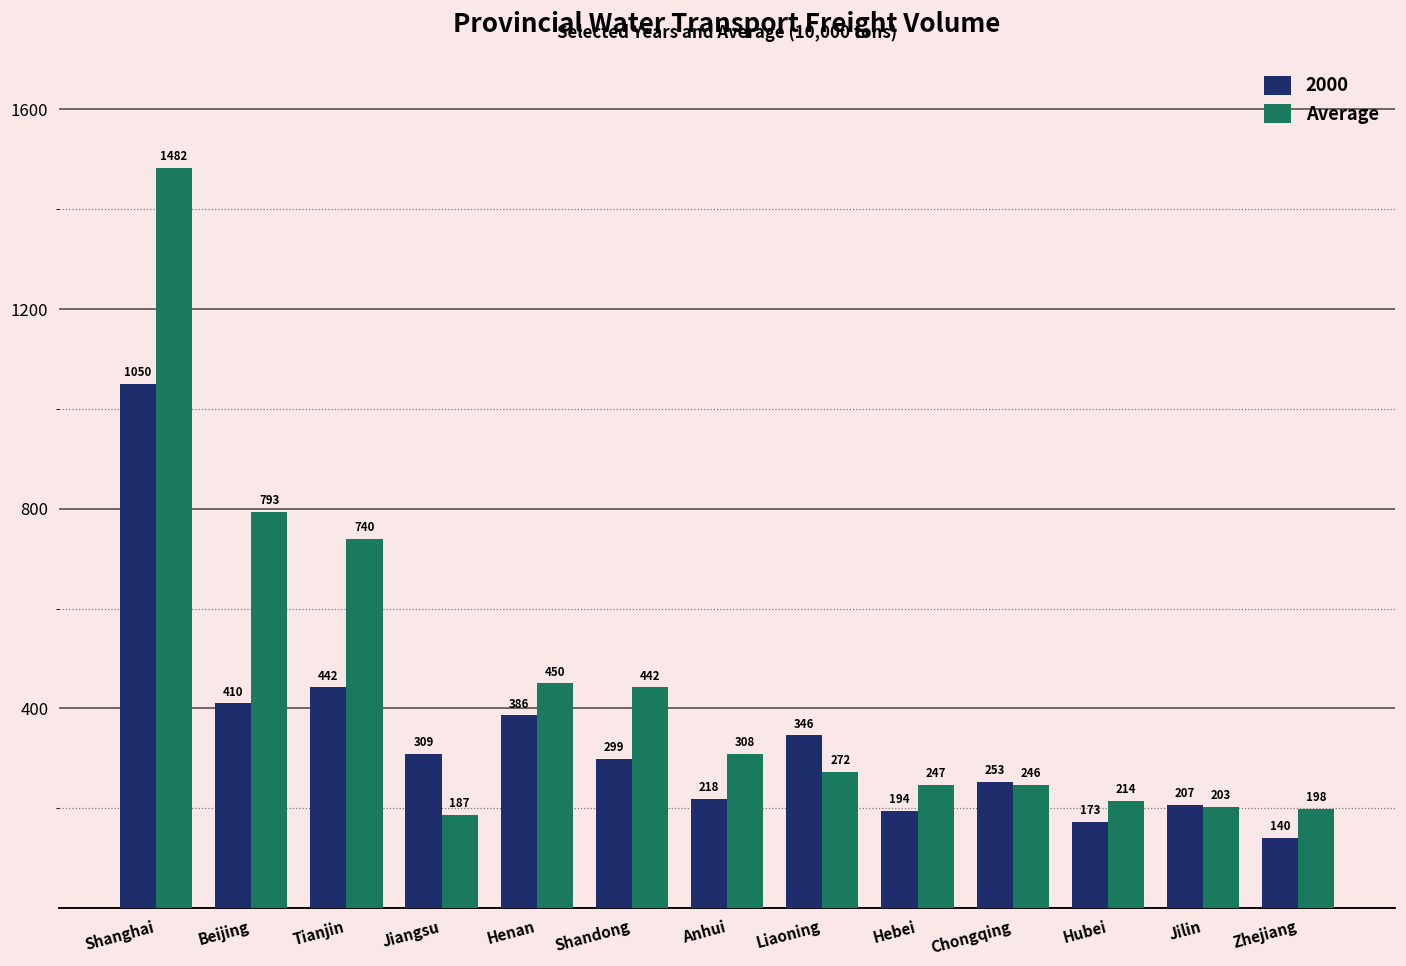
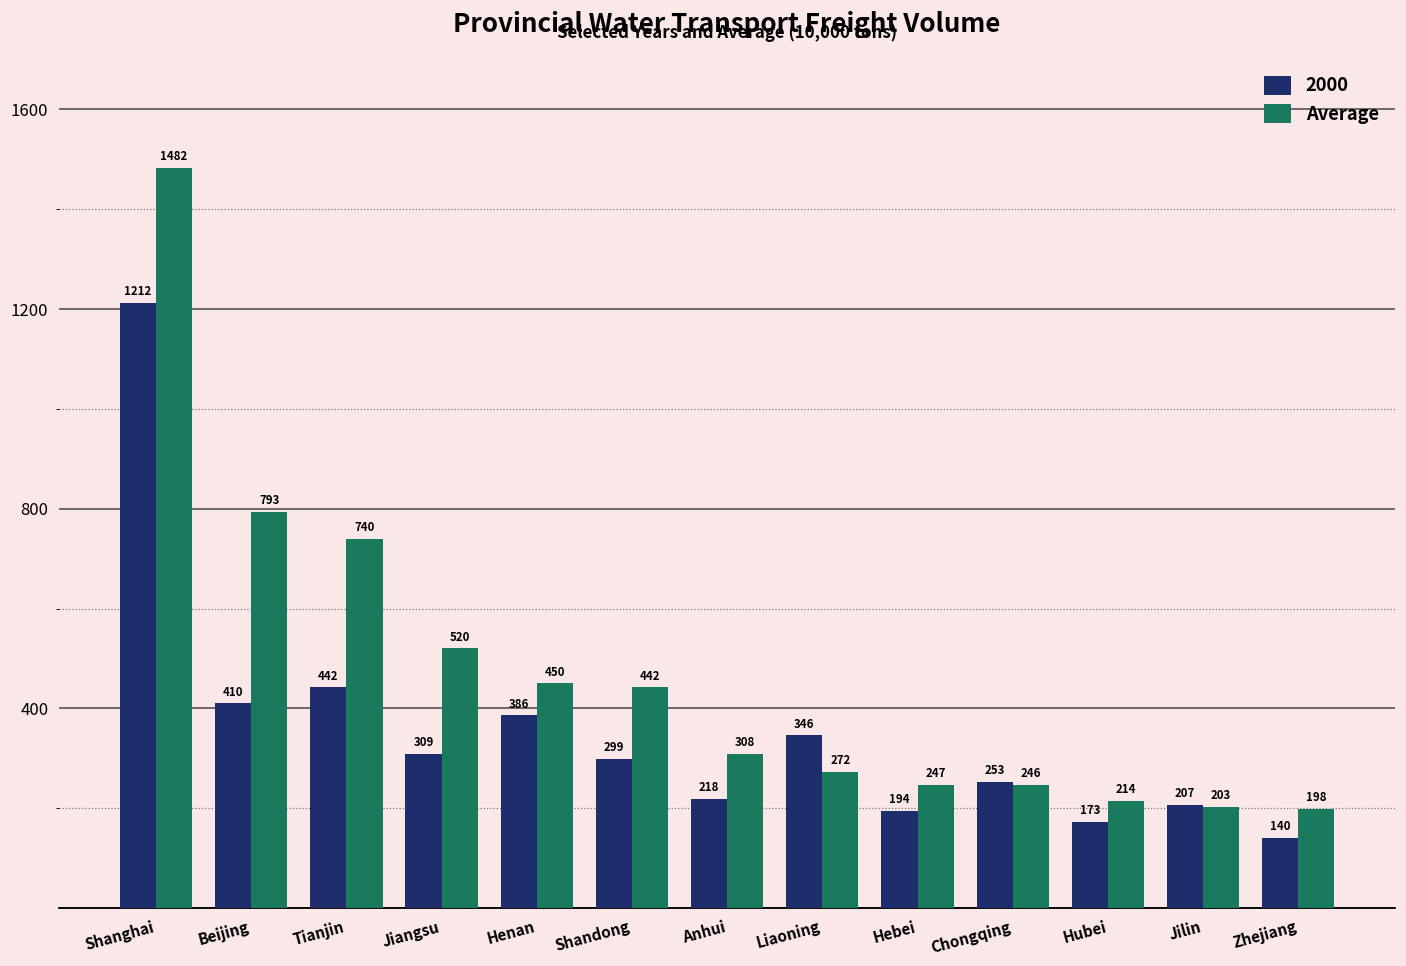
2000, Shanghai: 1050 -> 1212
Average, Jiangsu: 187 -> 520
